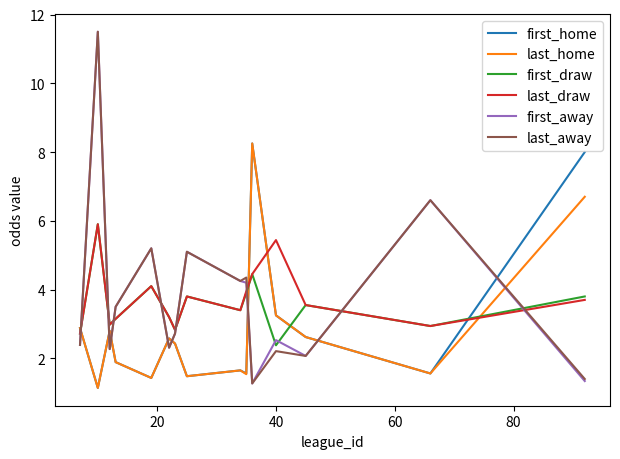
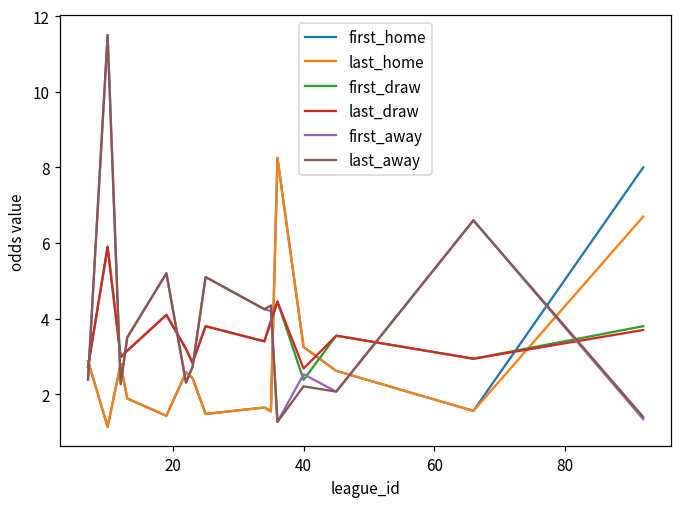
last_draw, 40: 5.4 -> 2.7
